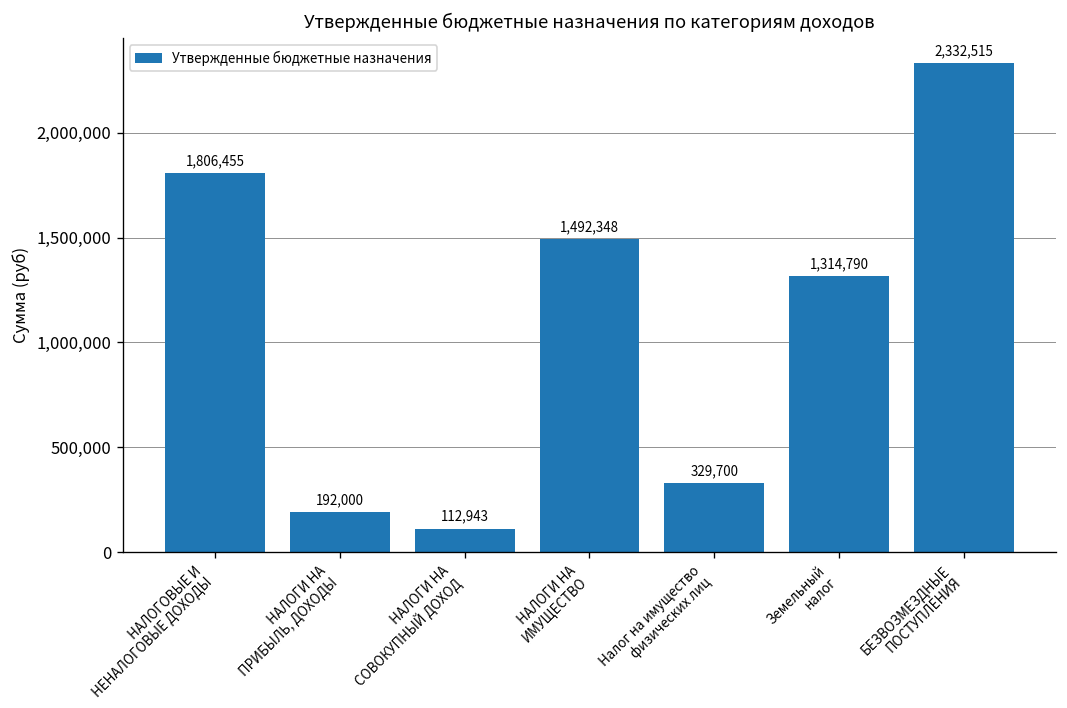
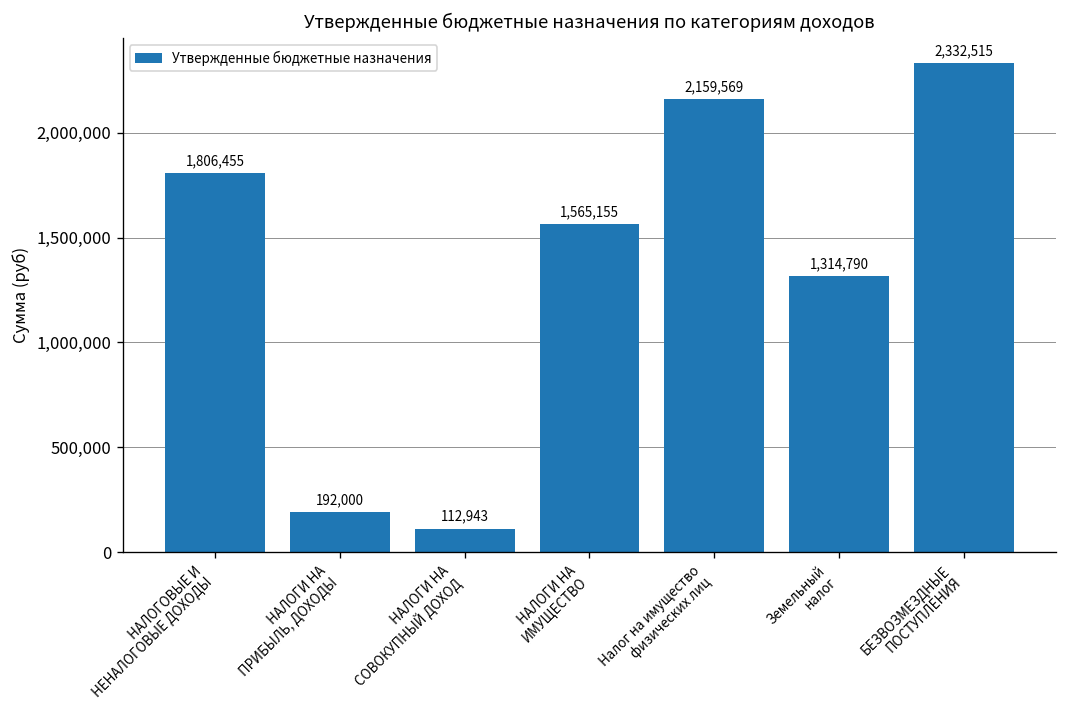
НАЛОГИ НА ИМУЩЕСТВО: 1,492,348 -> 1,565,155
Налог на имущество физических лиц: 329,700 -> 2,159,569
